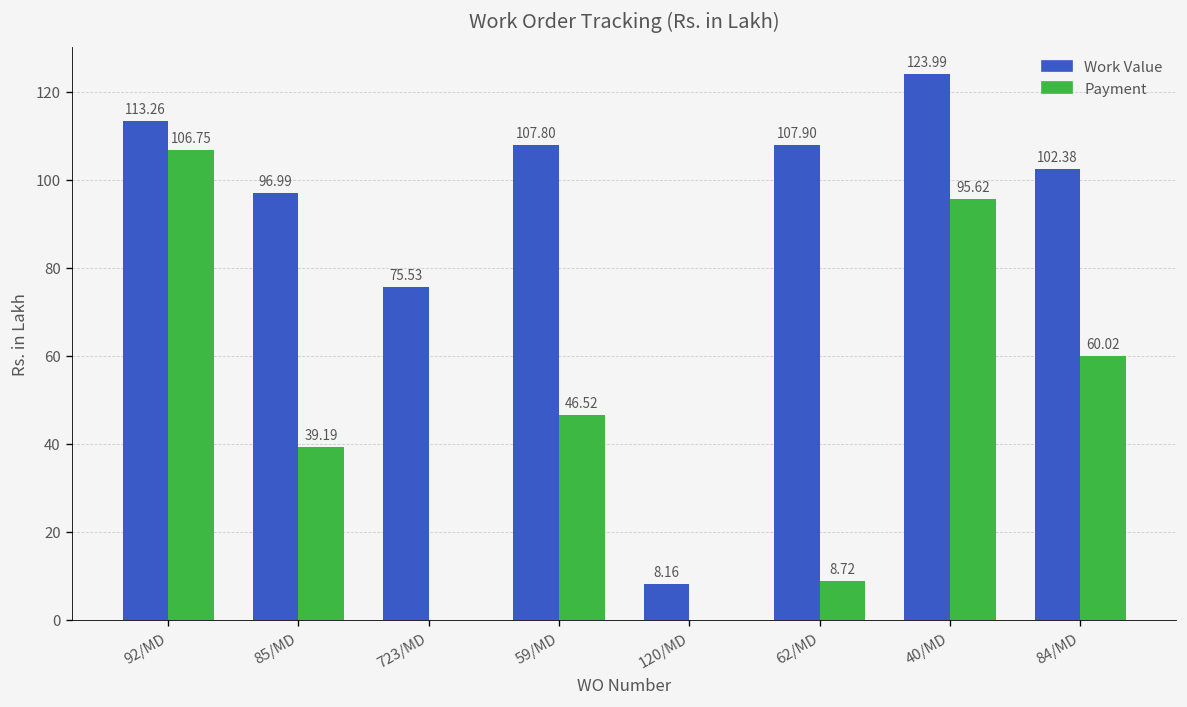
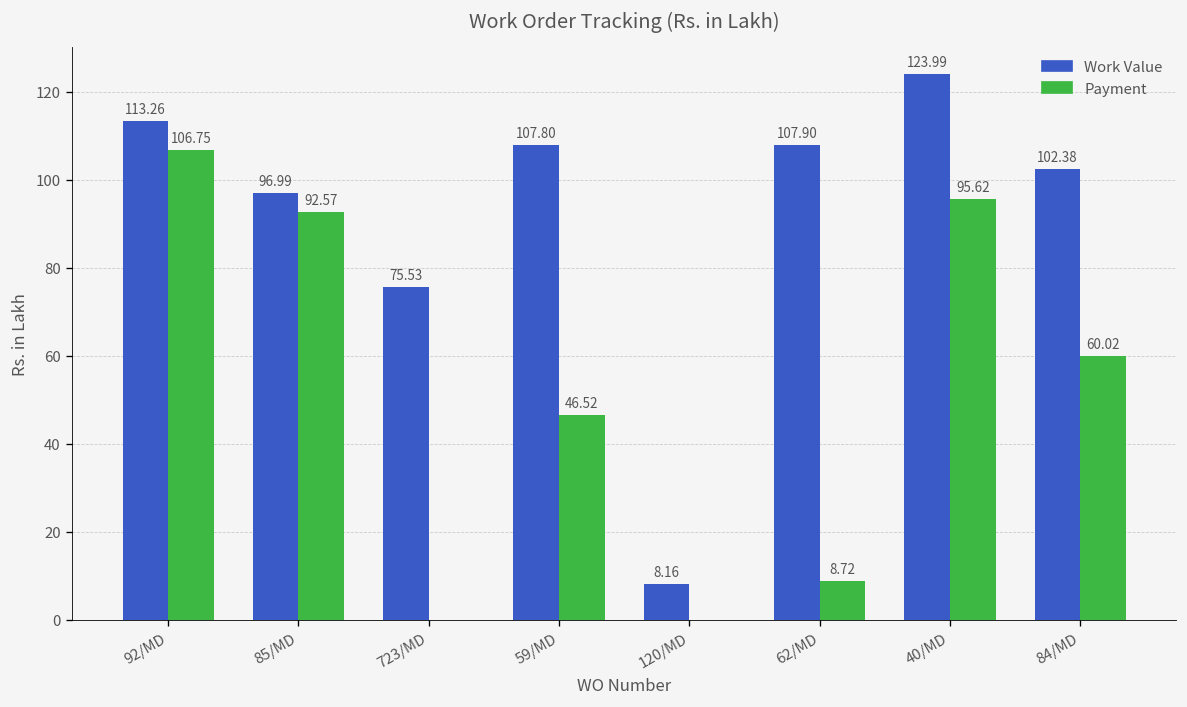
Payment, 85/MD: 39.19 -> 92.57
